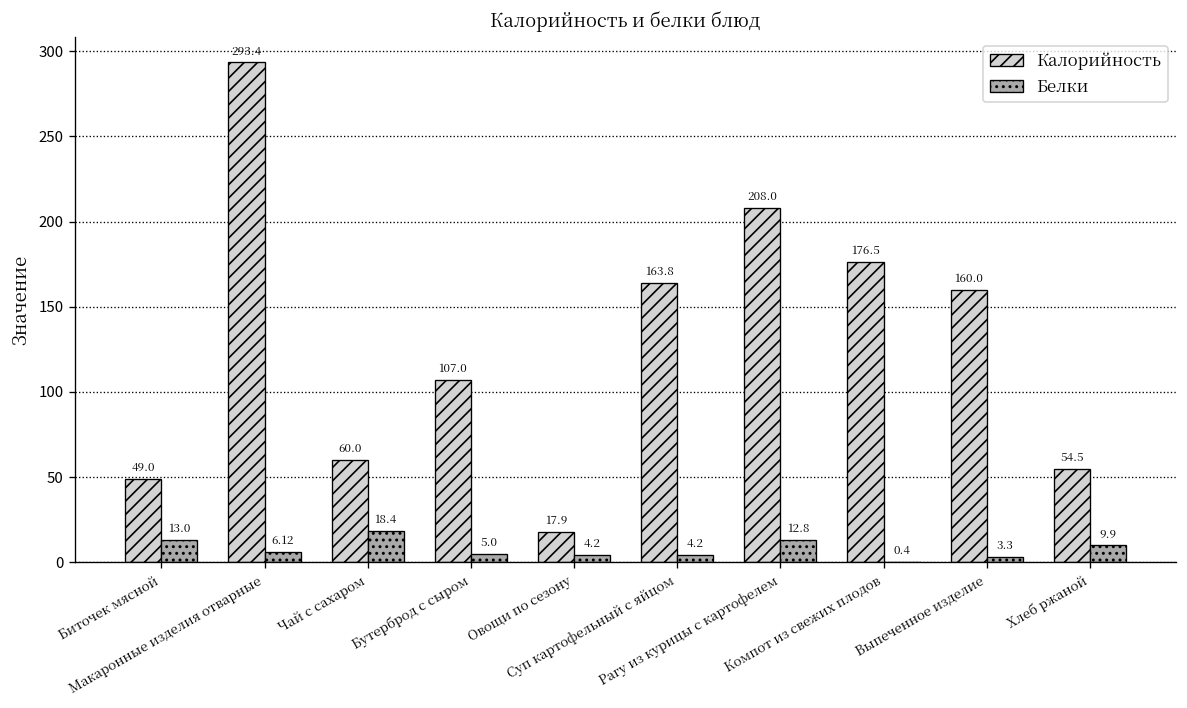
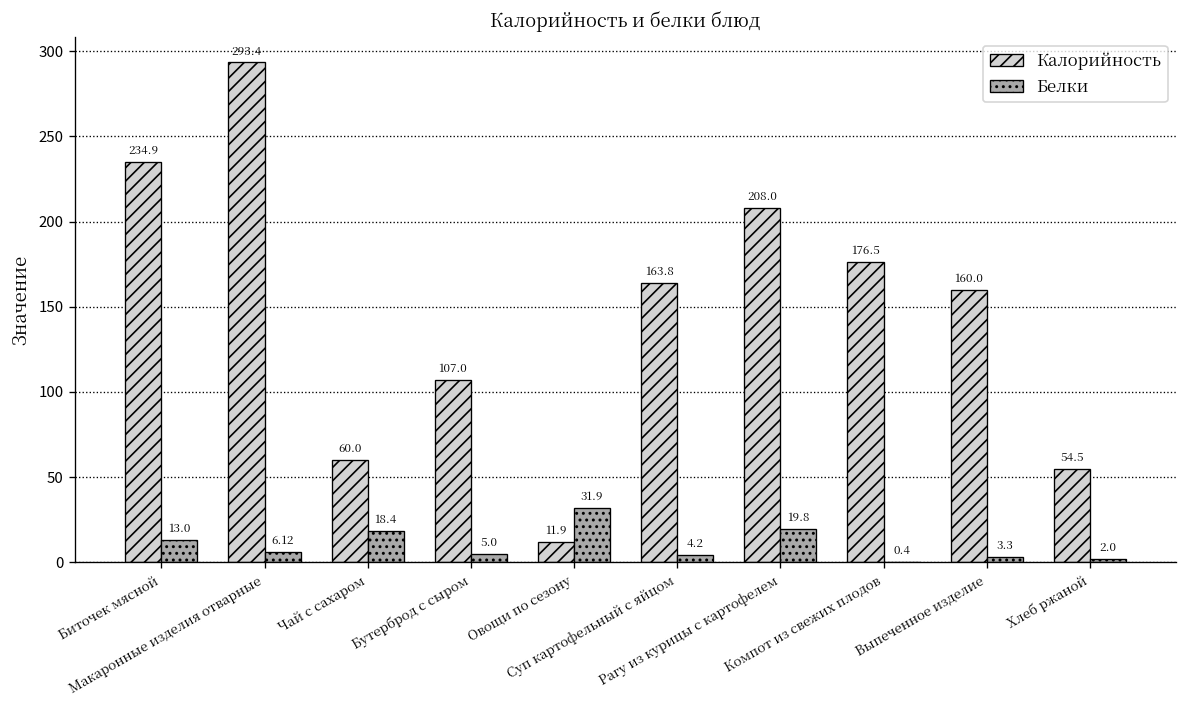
Калорийность, Биточек мясной: 49.0 -> 234.9
Калорийность, Овощи по сезону: 17.9 -> 11.9
Белки, Овощи по сезону: 4.2 -> 31.9
Белки, Рагу из курицы с картофелем: 12.8 -> 19.8
Белки, Хлеб ржаной: 9.9 -> 2.0
